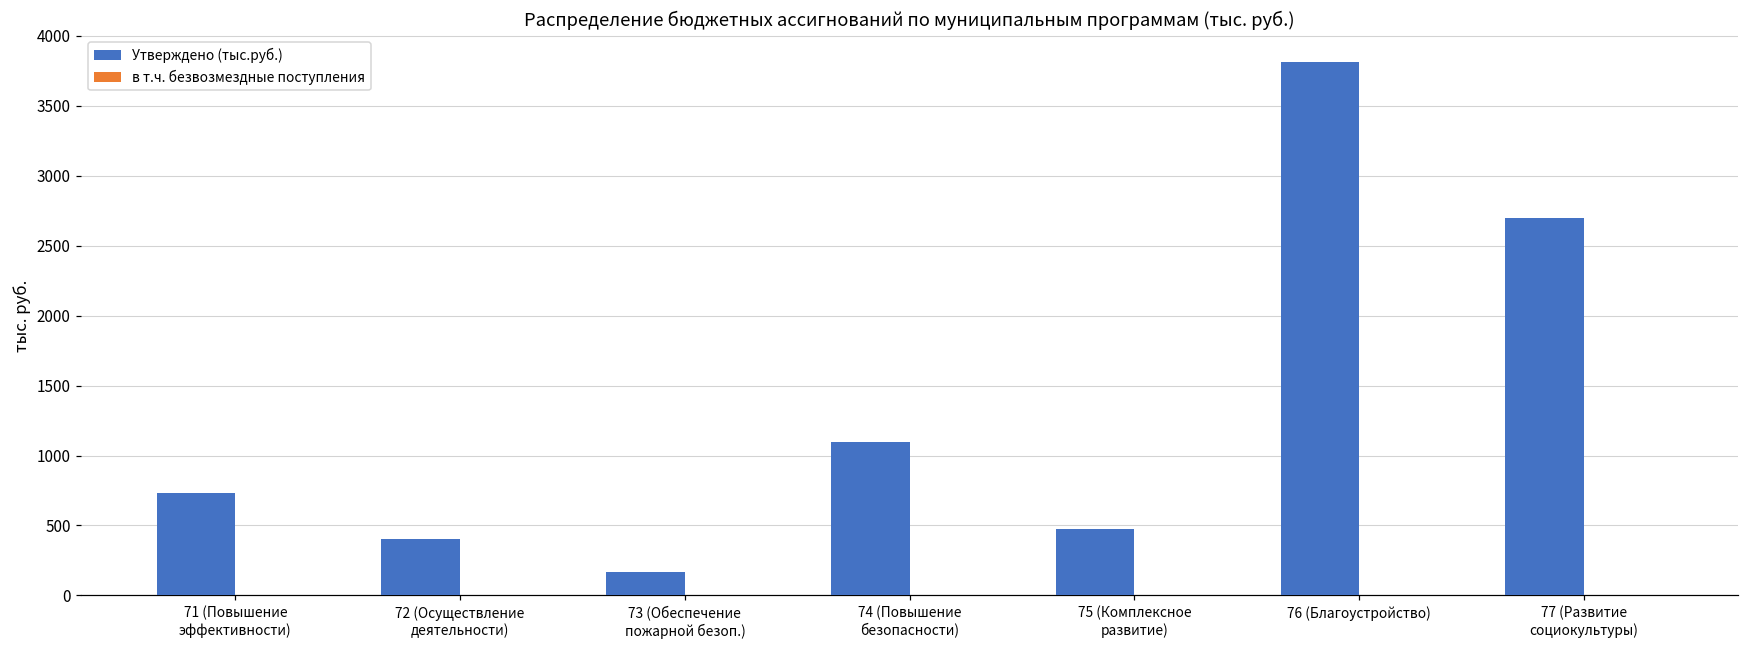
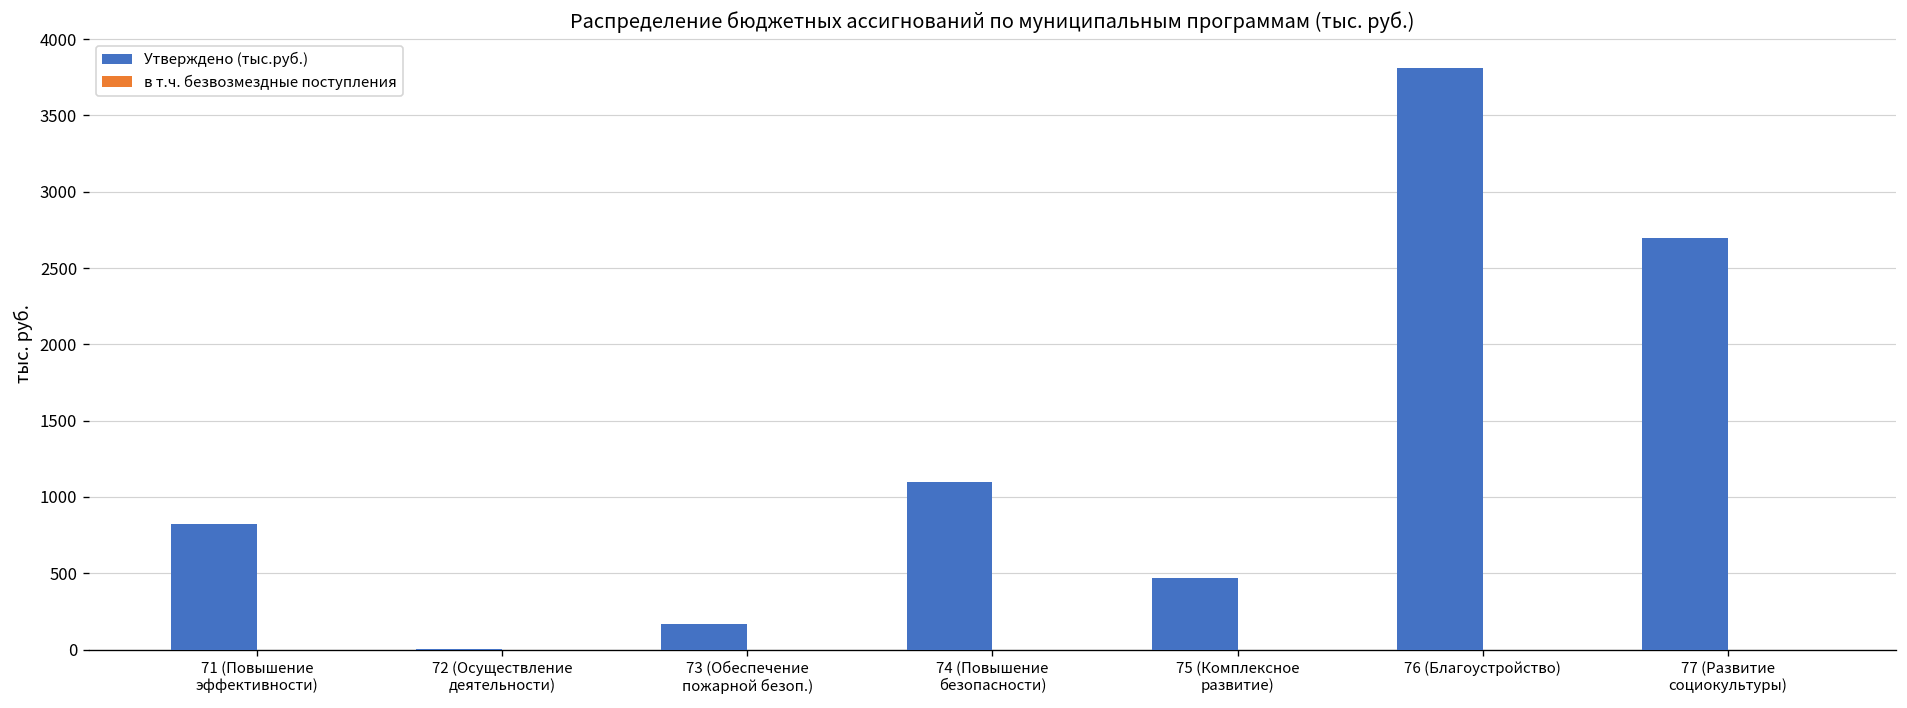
Утверждено (тыс.руб.), 71 (Повышение эффективности): 730 -> 830
Утверждено (тыс.руб.), 72 (Осуществление деятельности): 400 -> 10
